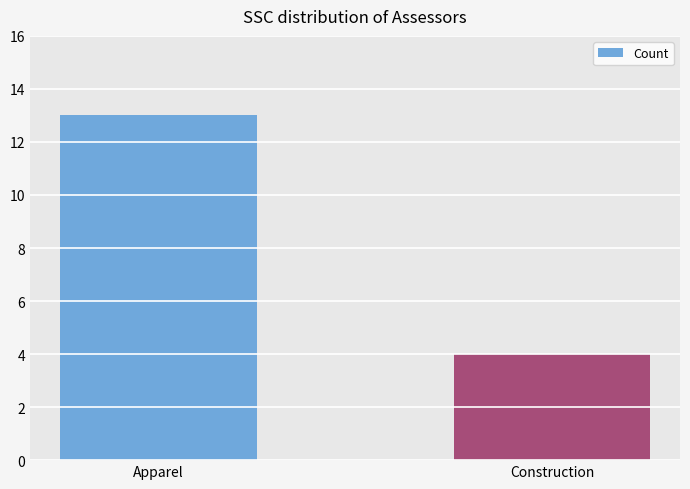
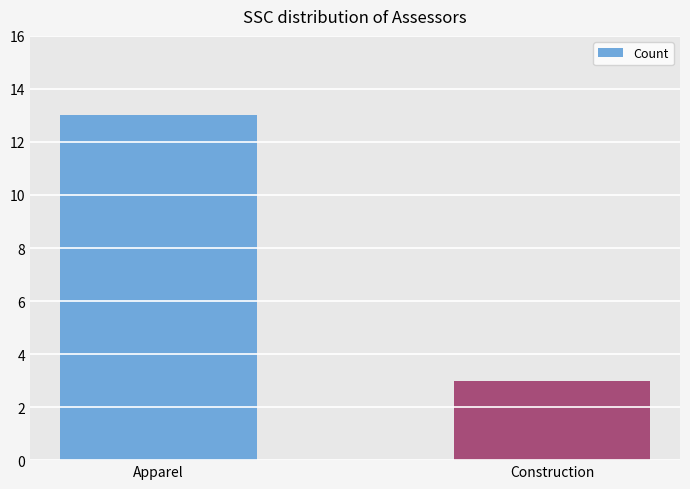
Construction: 4 -> 3
